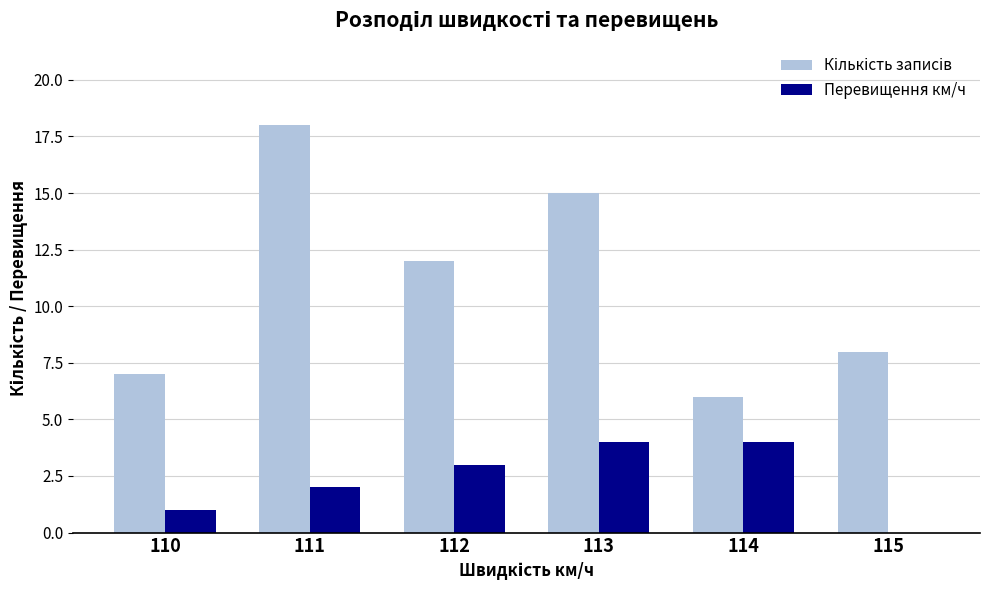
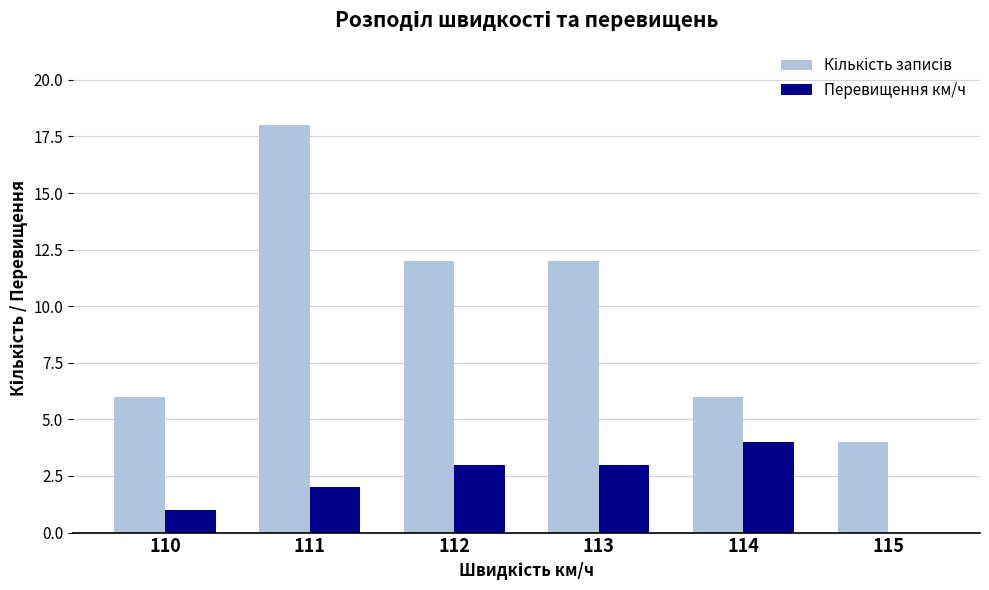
Кількість записів, 110: 7 -> 6
Кількість записів, 113: 15 -> 12
Перевищення км/ч, 113: 4 -> 3
Кількість записів, 115: 8 -> 4
